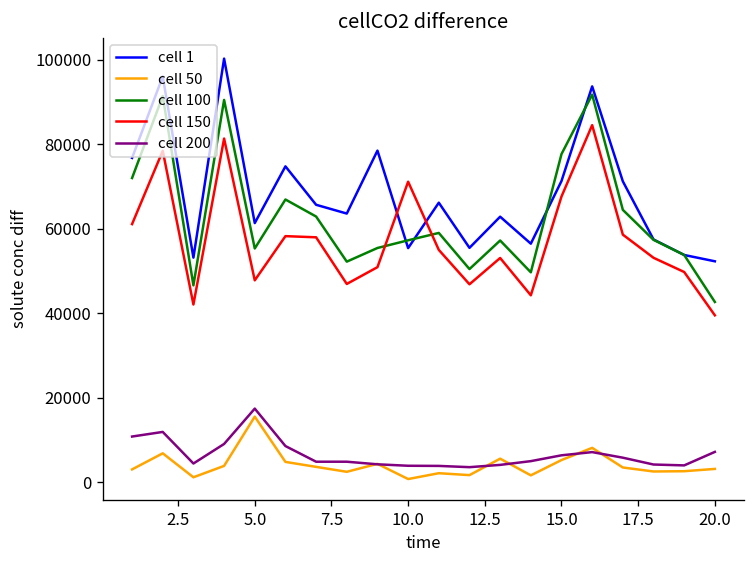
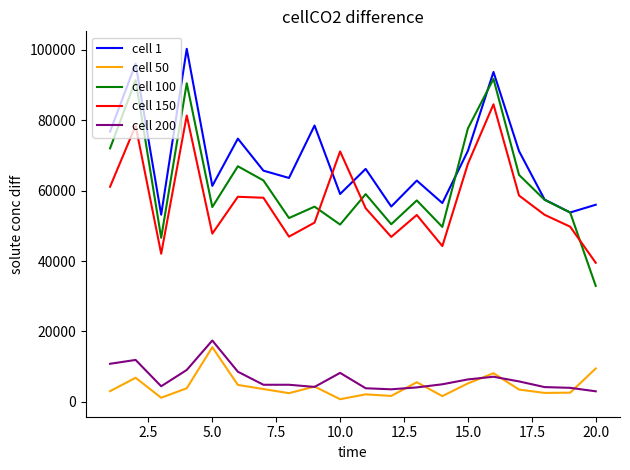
cell 1, 10.0: 55000 -> 59000
cell 100, 10.0: 57000 -> 50000
cell 200, 10.0: 4000 -> 8000
cell 1, 20.0: 52000 -> 56000
cell 50, 20.0: 3000 -> 9000
cell 100, 20.0: 43000 -> 33000
cell 200, 20.0: 7000 -> 3000
